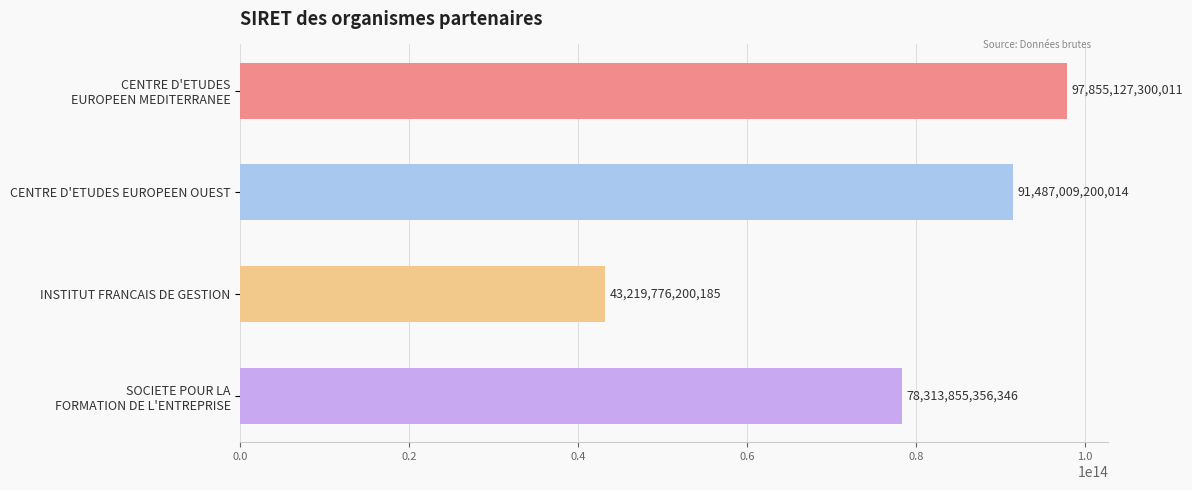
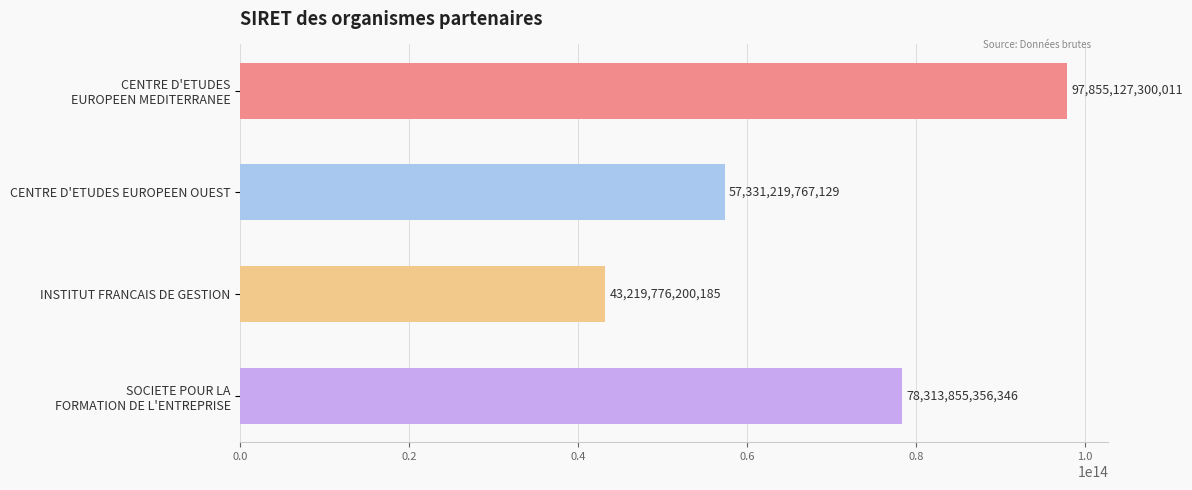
CENTRE D'ETUDES EUROPEEN OUEST: 91,487,009,200,014 -> 57,331,219,767,129
